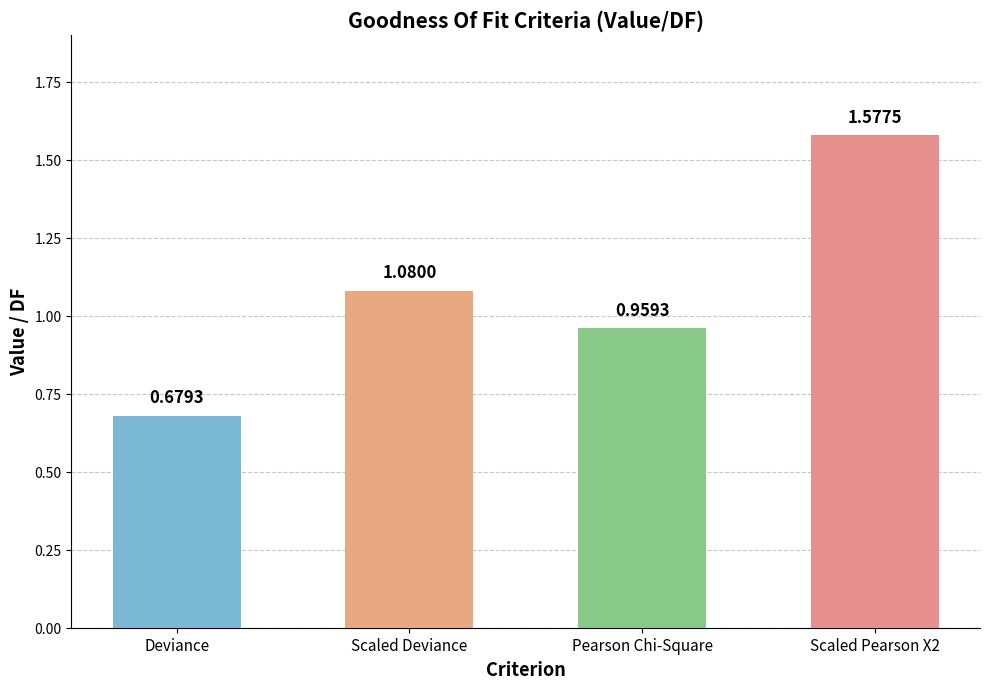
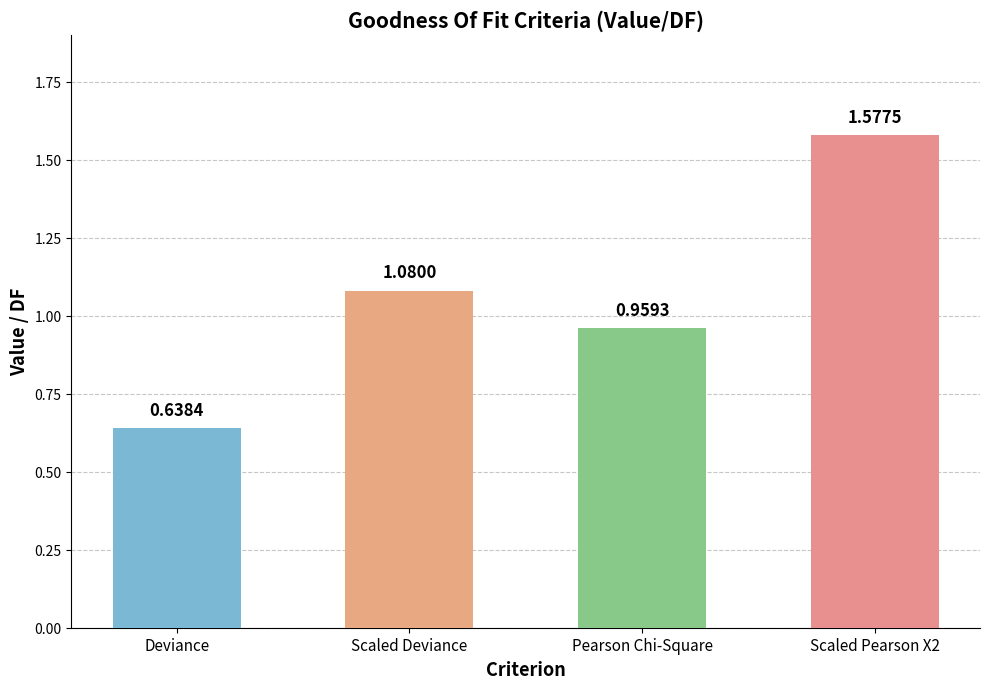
Deviance: 0.6793 -> 0.6384
